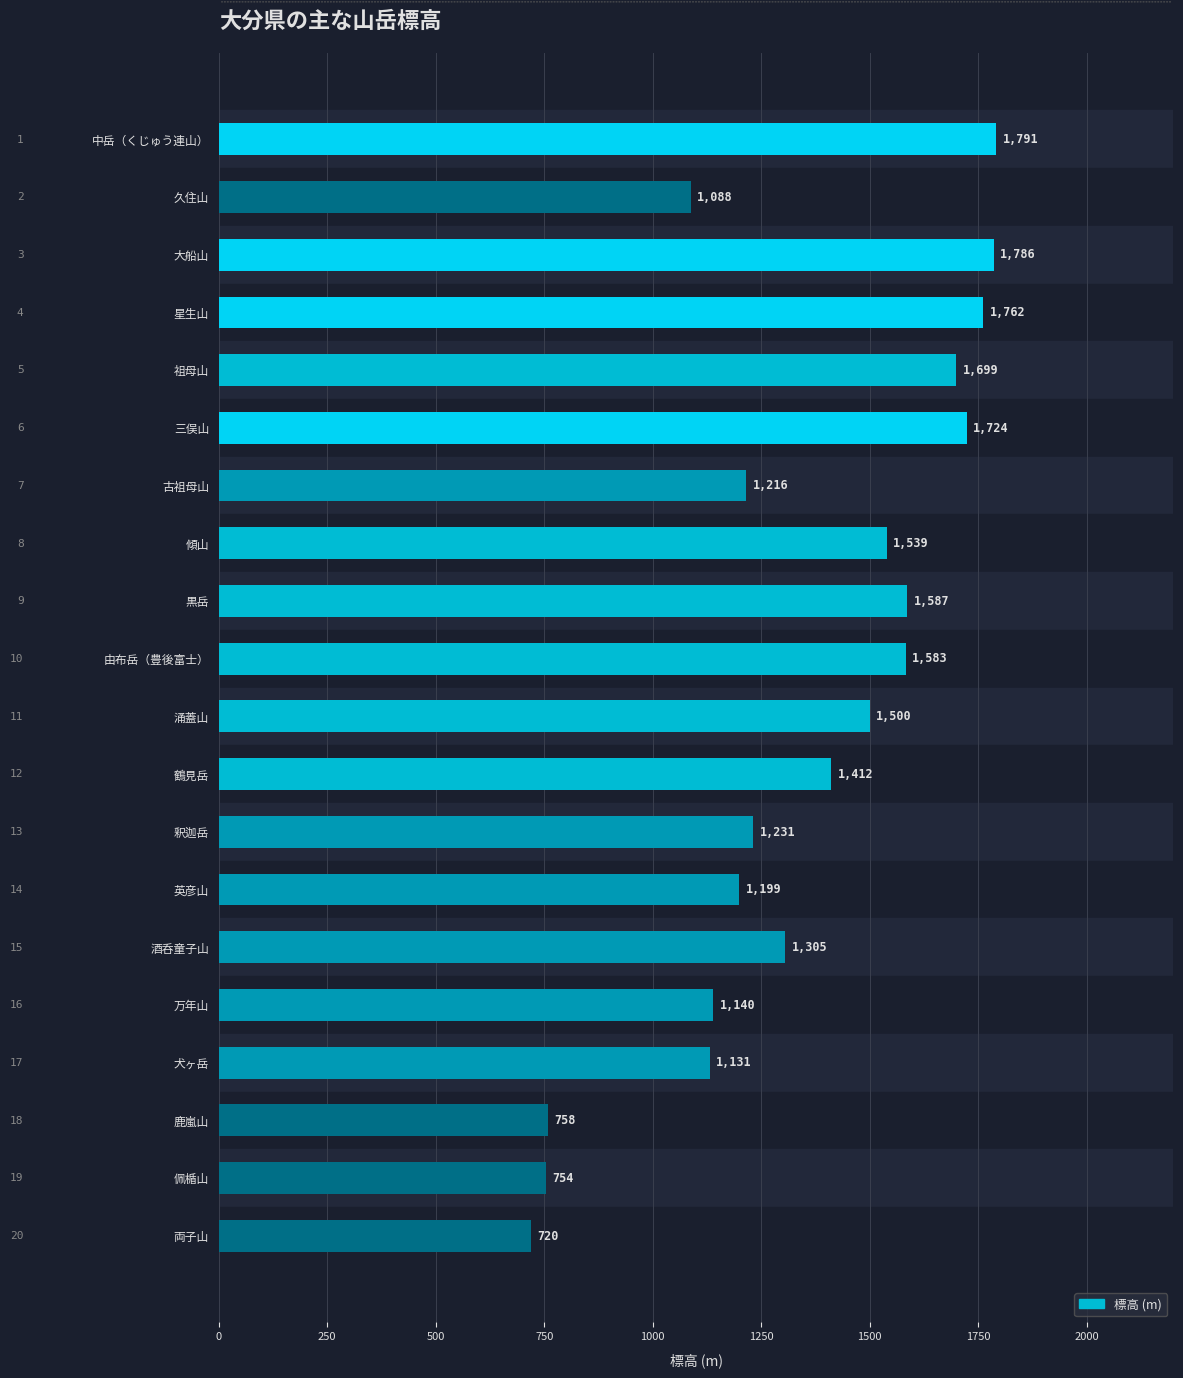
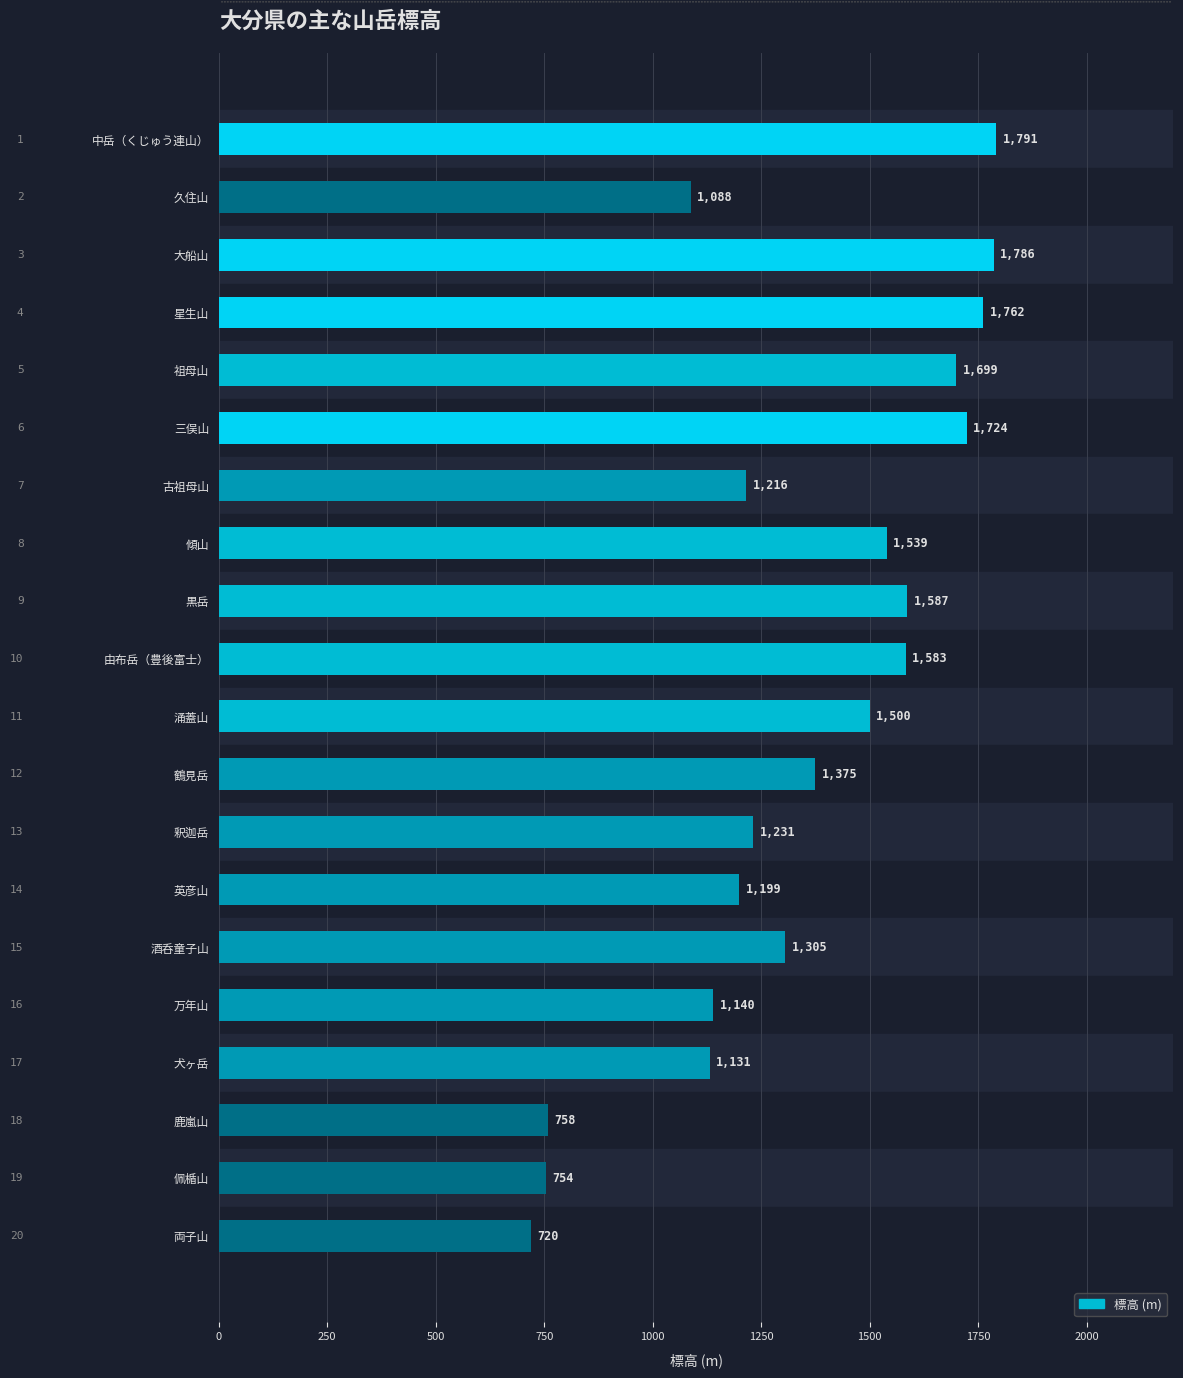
鶴見岳: 1,412 -> 1,375
